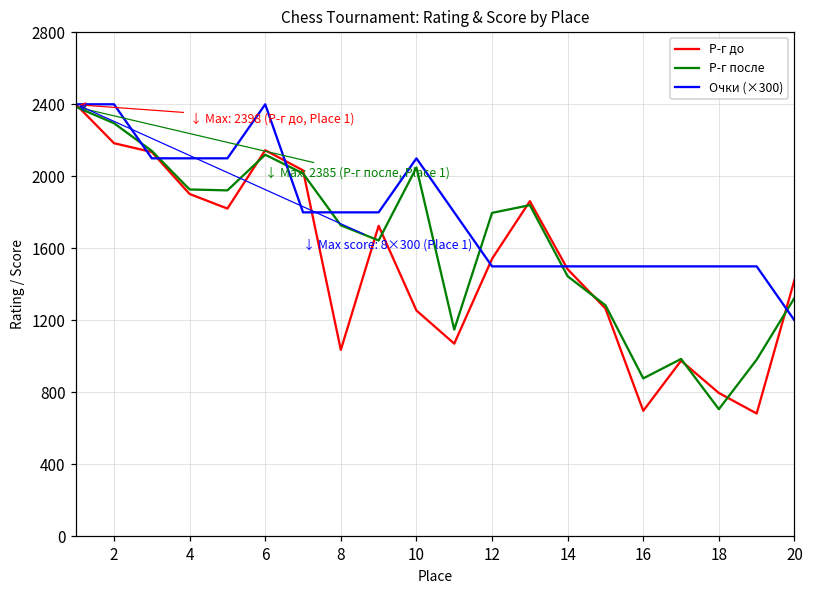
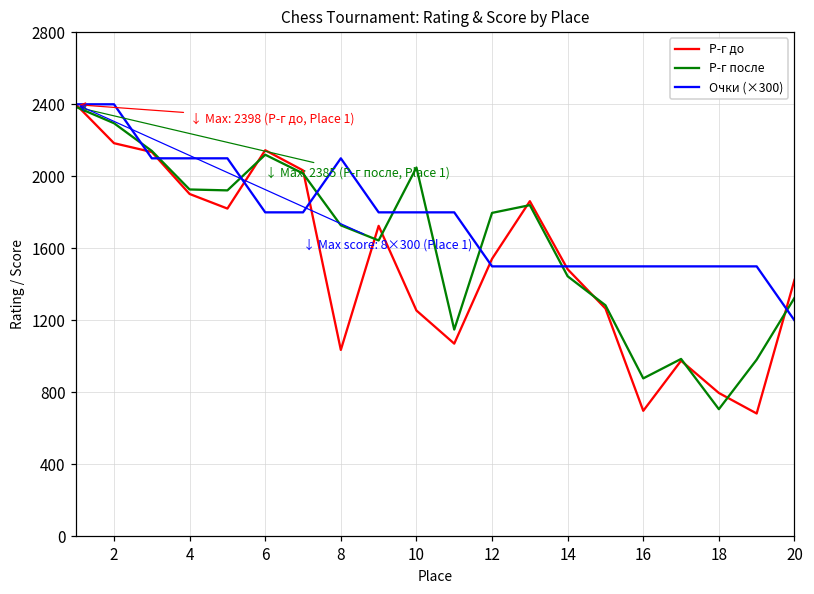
Очки (×300), 6: 2400 -> 1800
Очки (×300), 8: 1800 -> 2100
Очки (×300), 10: 2100 -> 1800
